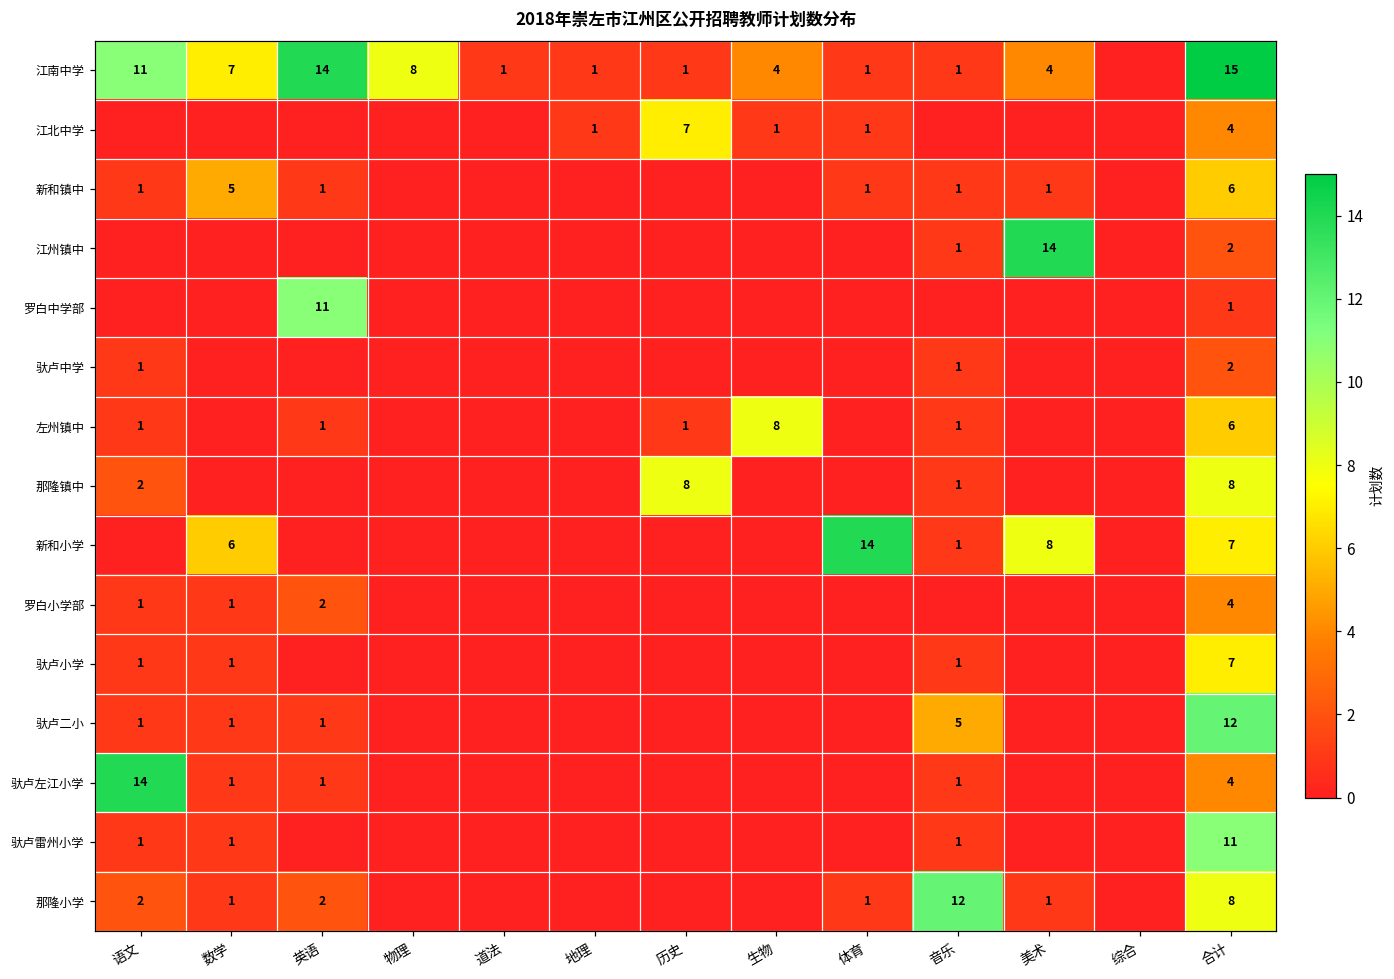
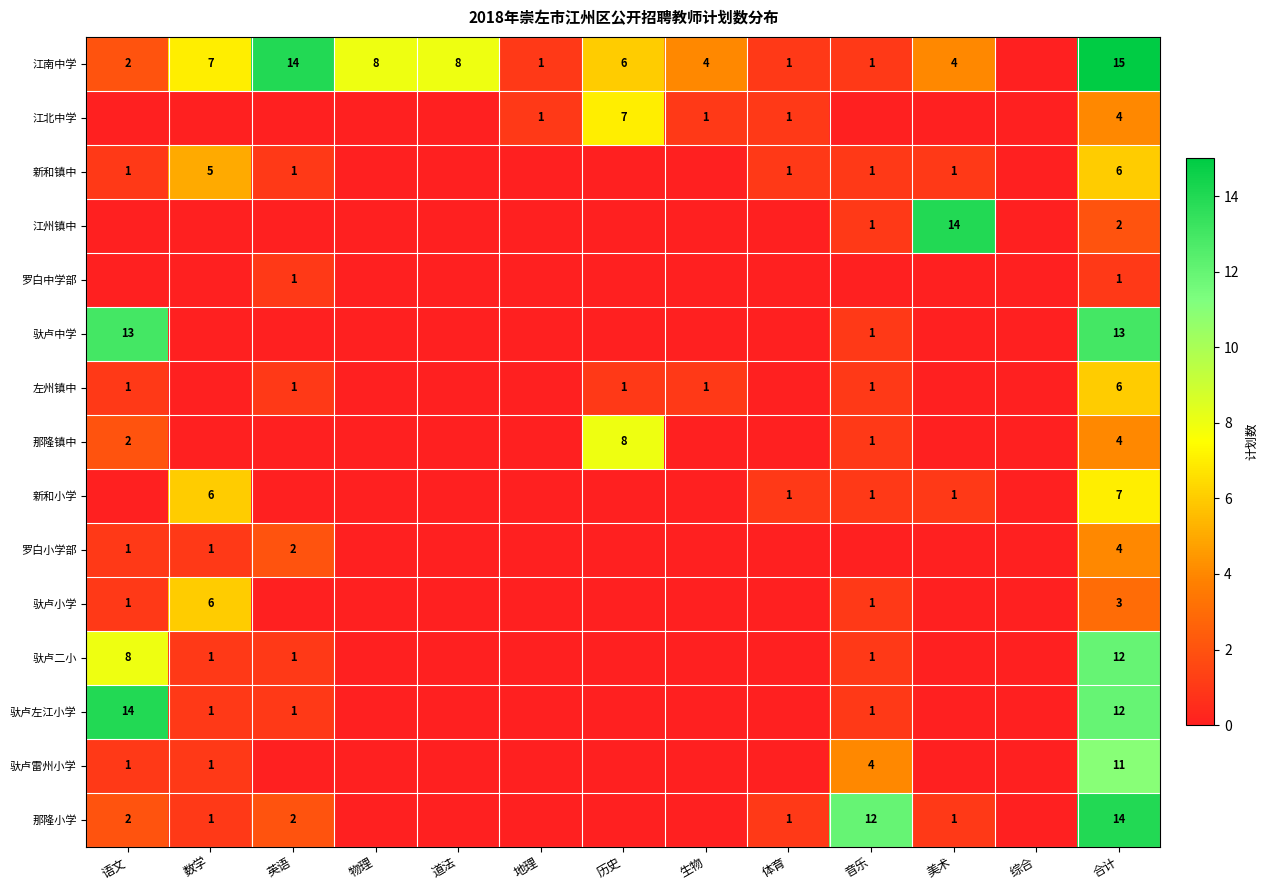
江南中学, 语文: 11 -> 2
江南中学, 道法: 1 -> 8
江南中学, 历史: 1 -> 6
罗白中学部, 英语: 11 -> 1
驮卢中学, 语文: 1 -> 13
驮卢中学, 合计: 2 -> 13
左州镇中, 生物: 8 -> 1
那隆镇中, 合计: 8 -> 4
新和小学, 体育: 14 -> 1
新和小学, 美术: 8 -> 1
驮卢小学, 数学: 1 -> 6
驮卢小学, 合计: 7 -> 3
驮卢二小, 语文: 1 -> 8
驮卢二小, 音乐: 5 -> 1
驮卢左江小学, 合计: 4 -> 12
驮卢雷州小学, 音乐: 1 -> 4
那隆小学, 合计: 8 -> 14
